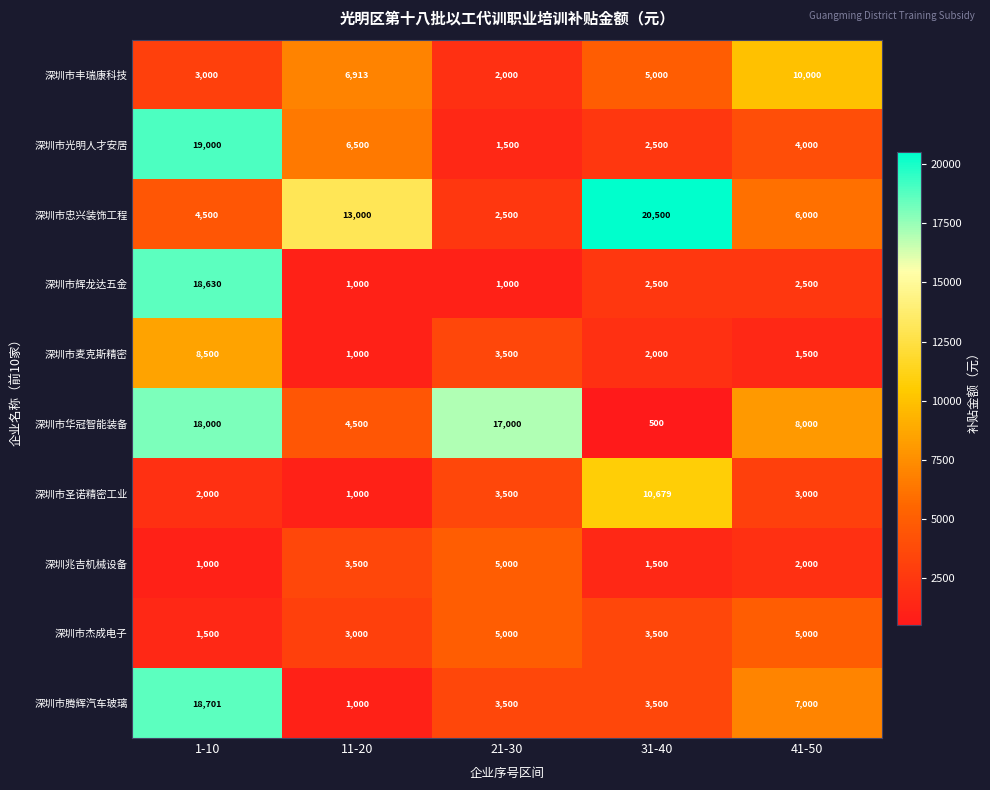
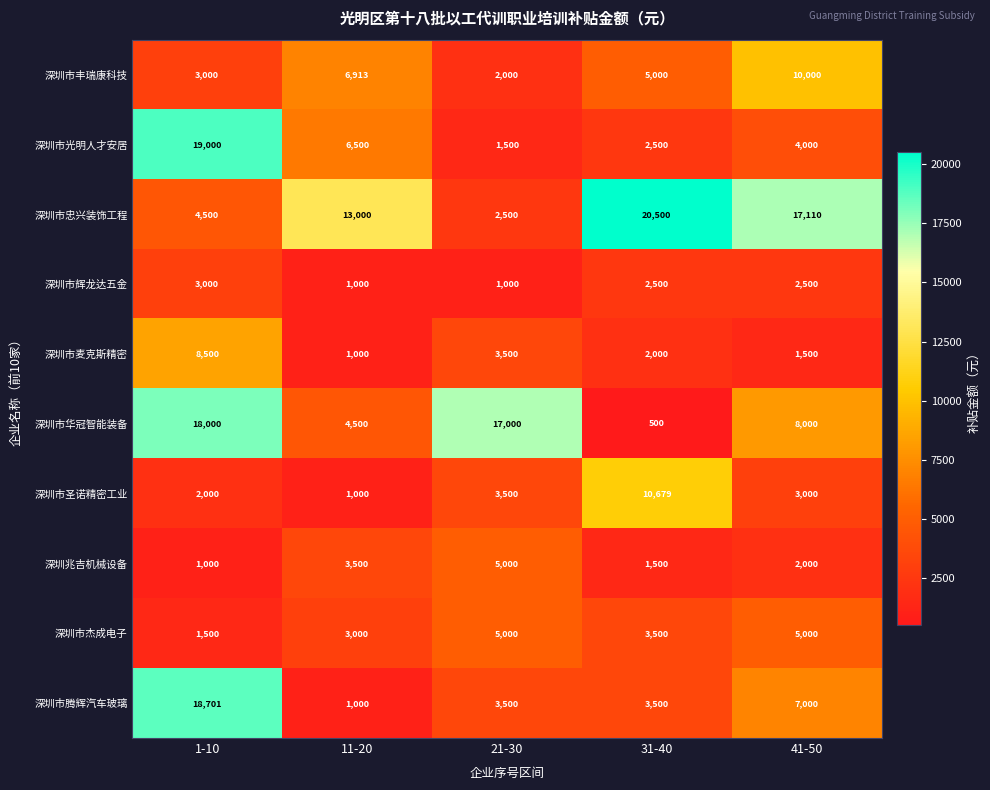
深圳市忠兴装饰工程, 41-50: 6,000 -> 17,110
深圳市辉龙达五金, 1-10: 18,630 -> 3,000
